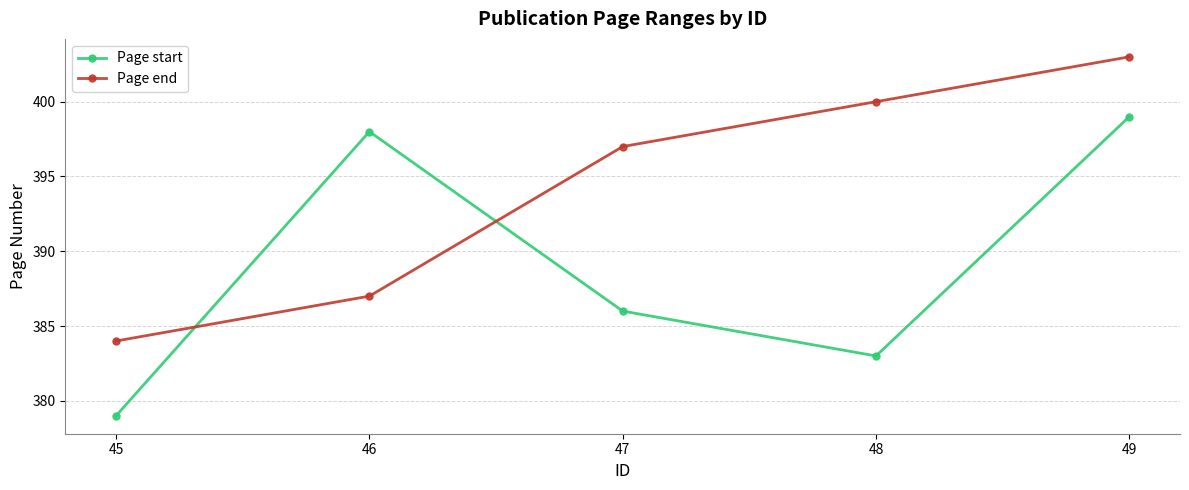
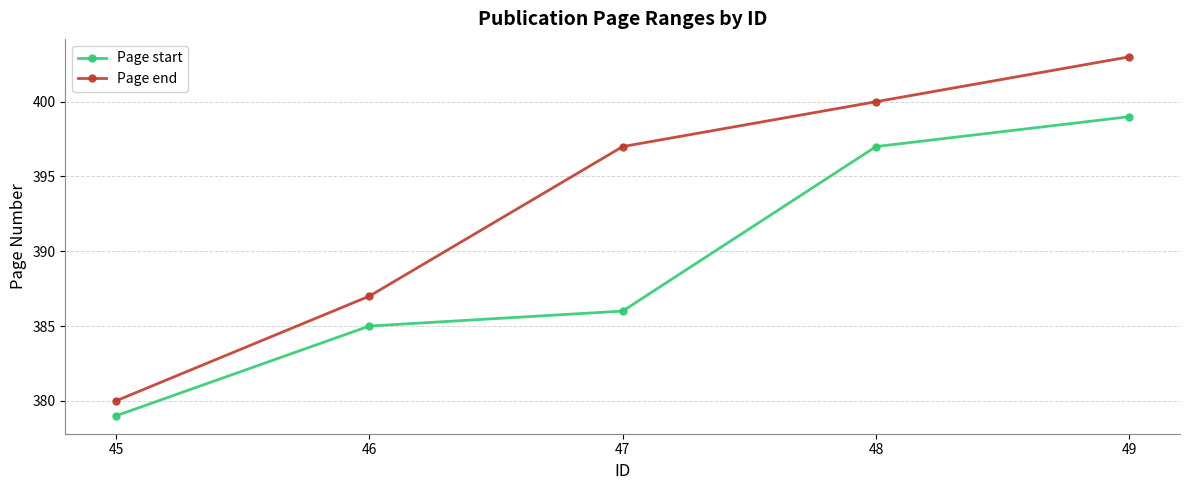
Page end, 45: 384 -> 380
Page start, 46: 398 -> 385
Page start, 48: 383 -> 397
